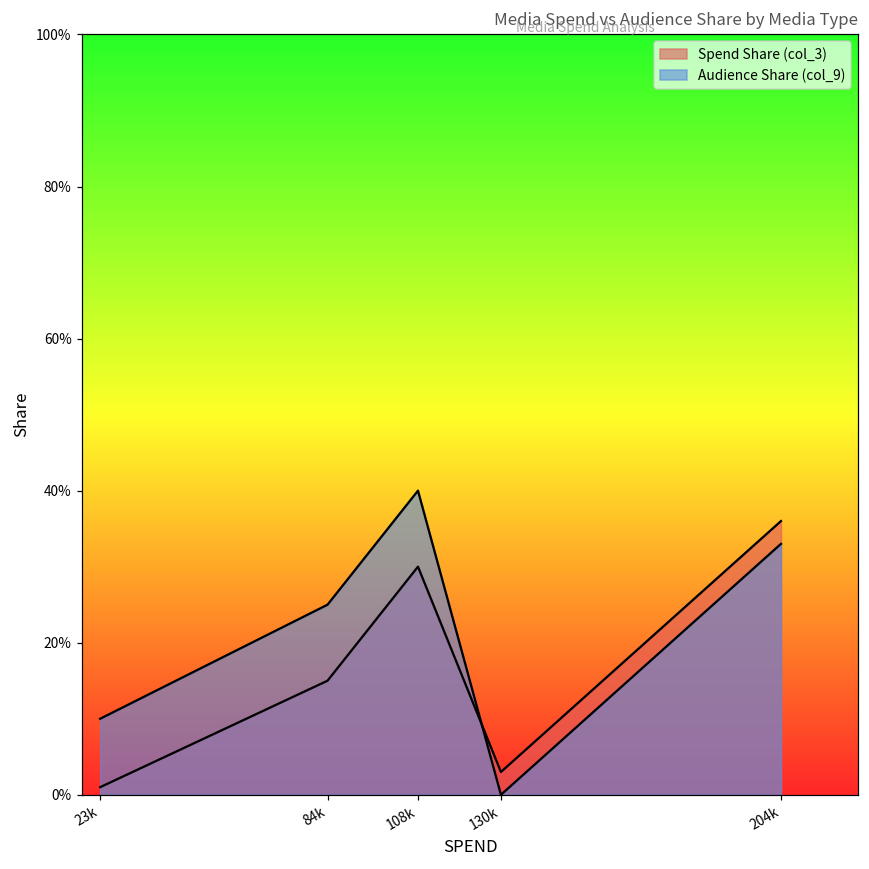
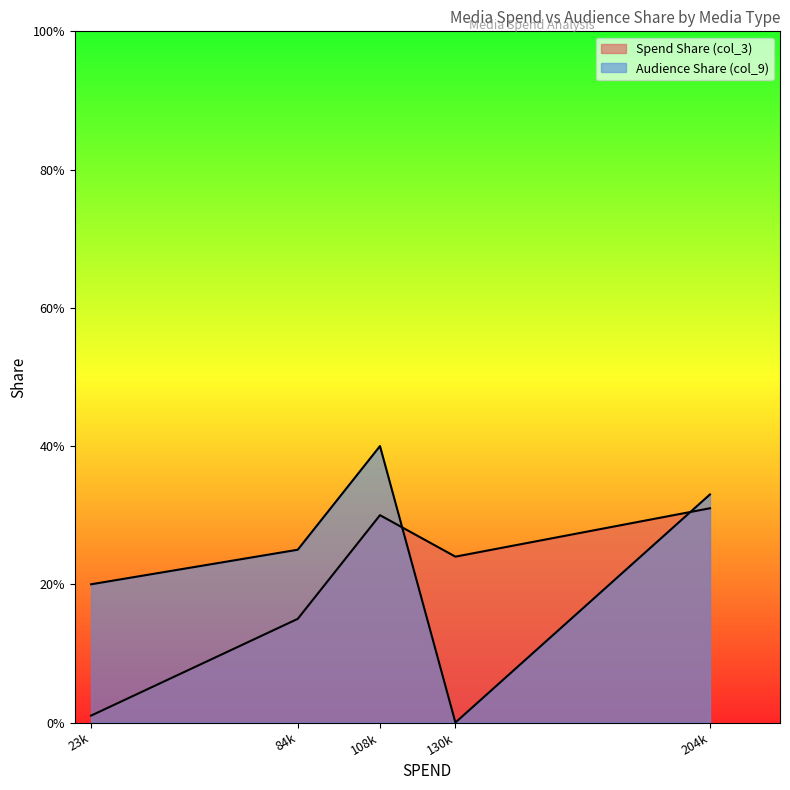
Audience Share (col_9), 23k: 10% -> 20%
Spend Share (col_3), 130k: 3% -> 24%
Spend Share (col_3), 204k: 36% -> 31%
